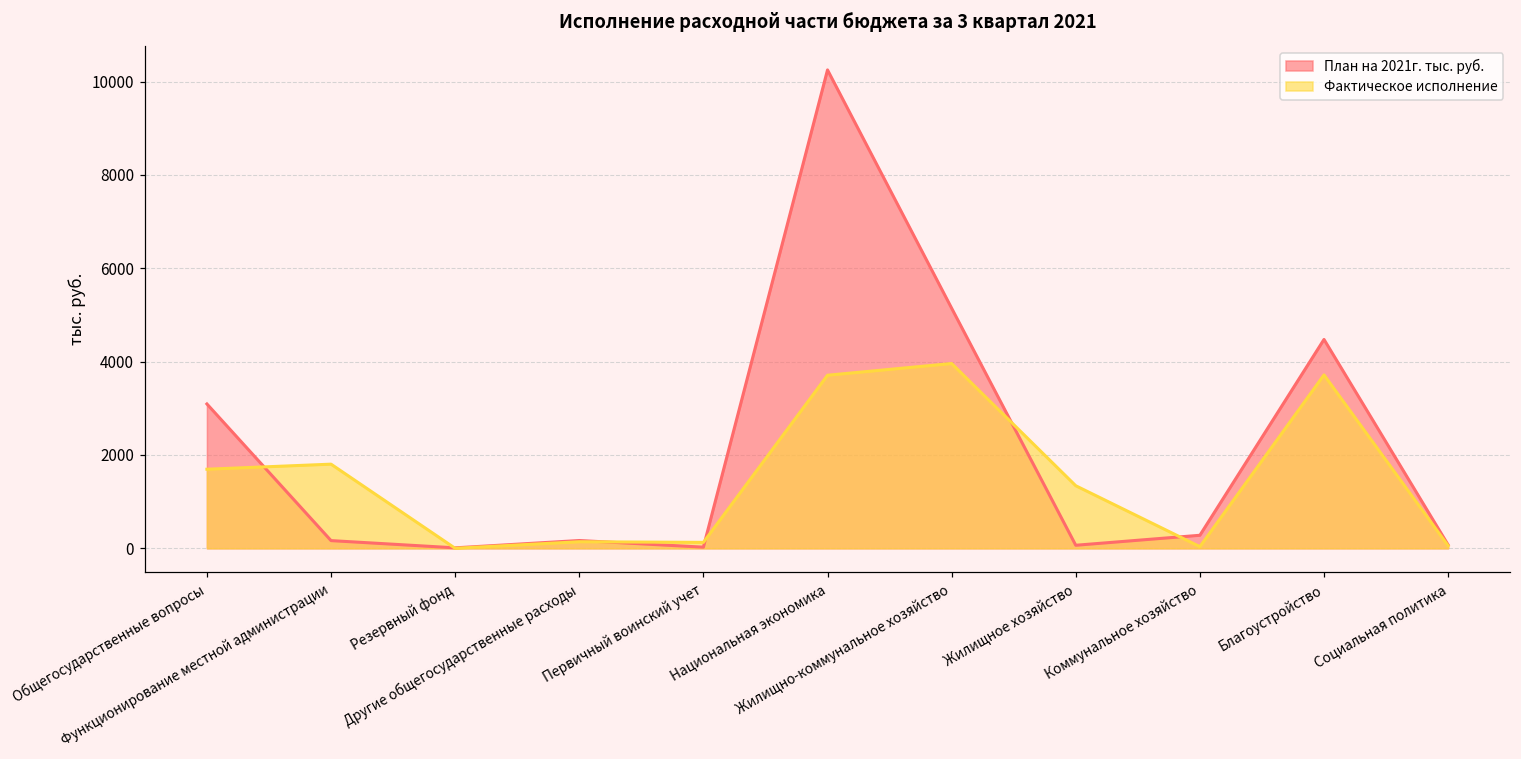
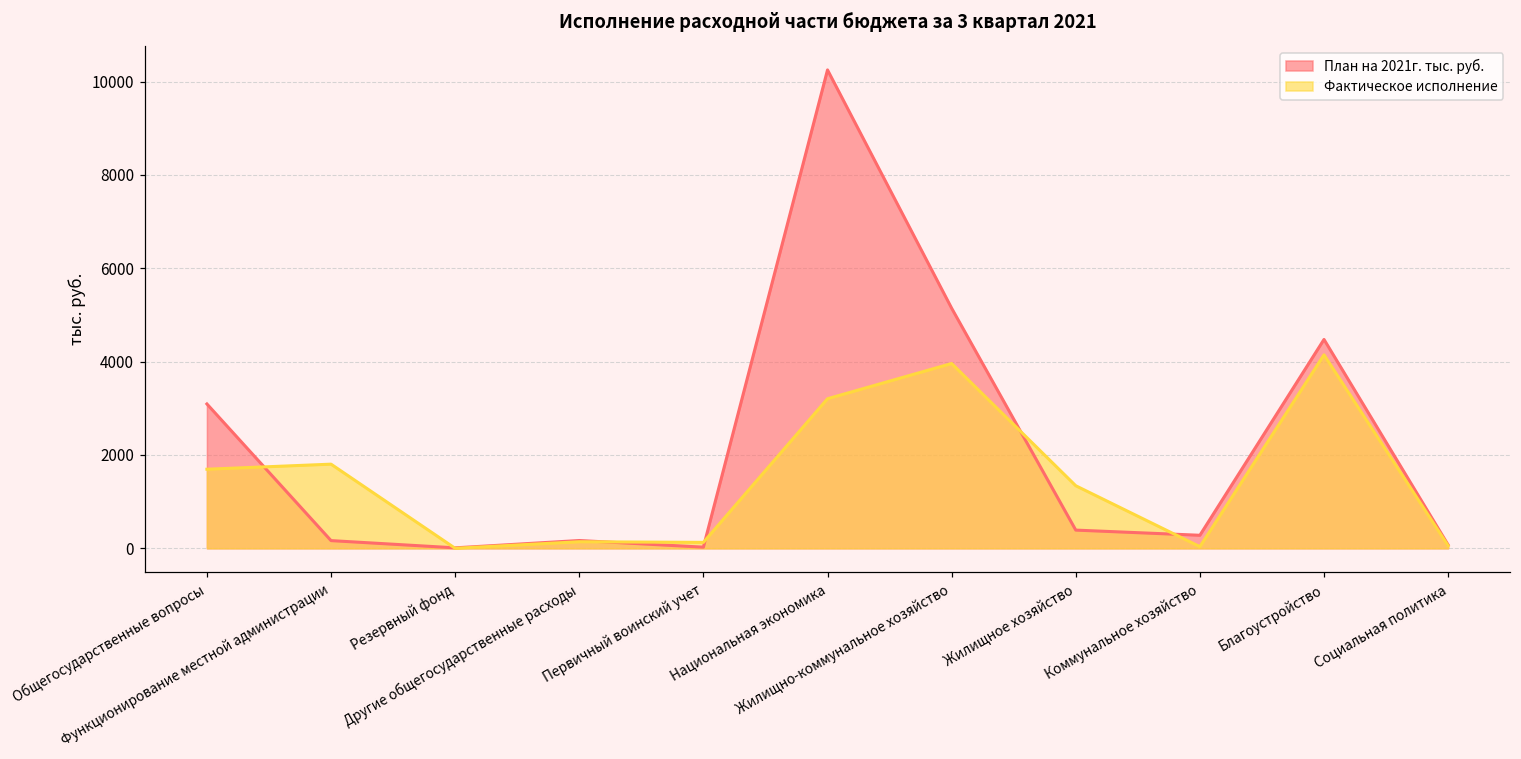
Фактическое исполнение, Национальная экономика: 3700 -> 3200
План на 2021г. тыс. руб., Жилищное хозяйство: 100 -> 400
Фактическое исполнение, Благоустройство: 3700 -> 4100
